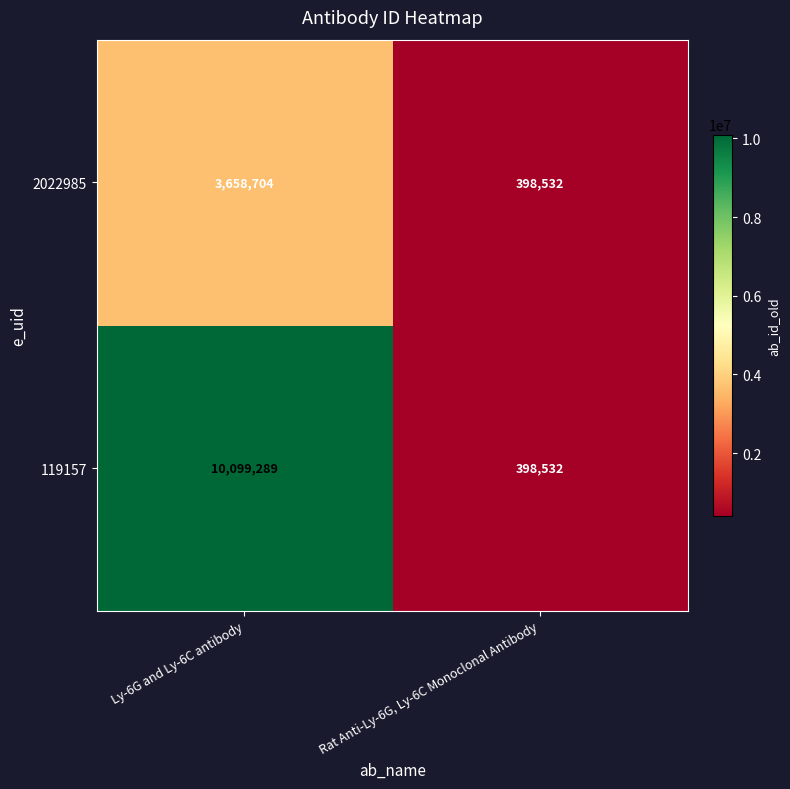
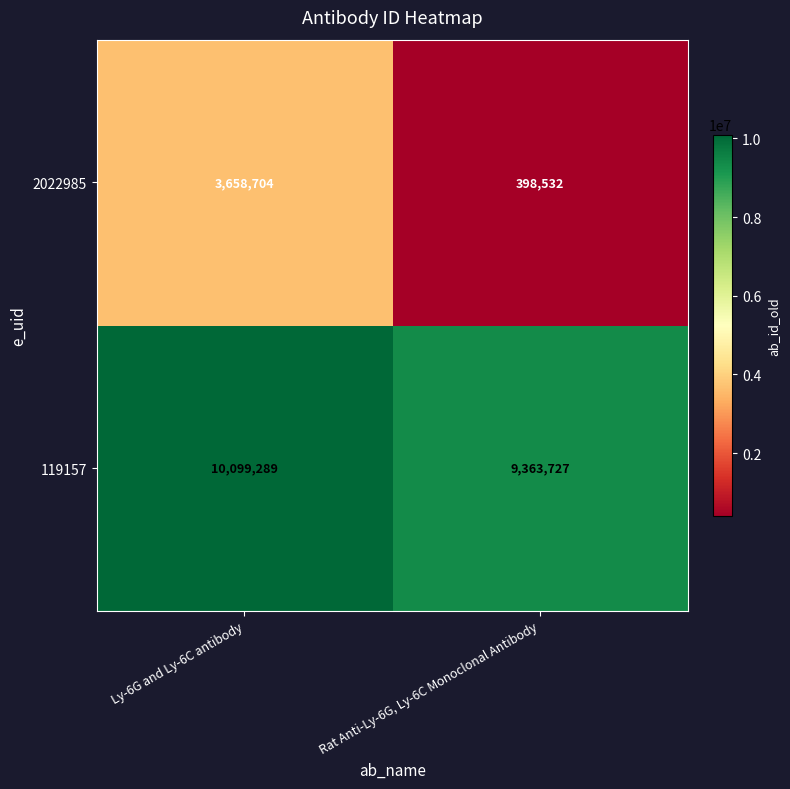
119157, Rat Anti-Ly-6G, Ly-6C Monoclonal Antibody: 398,532 -> 9,363,727
